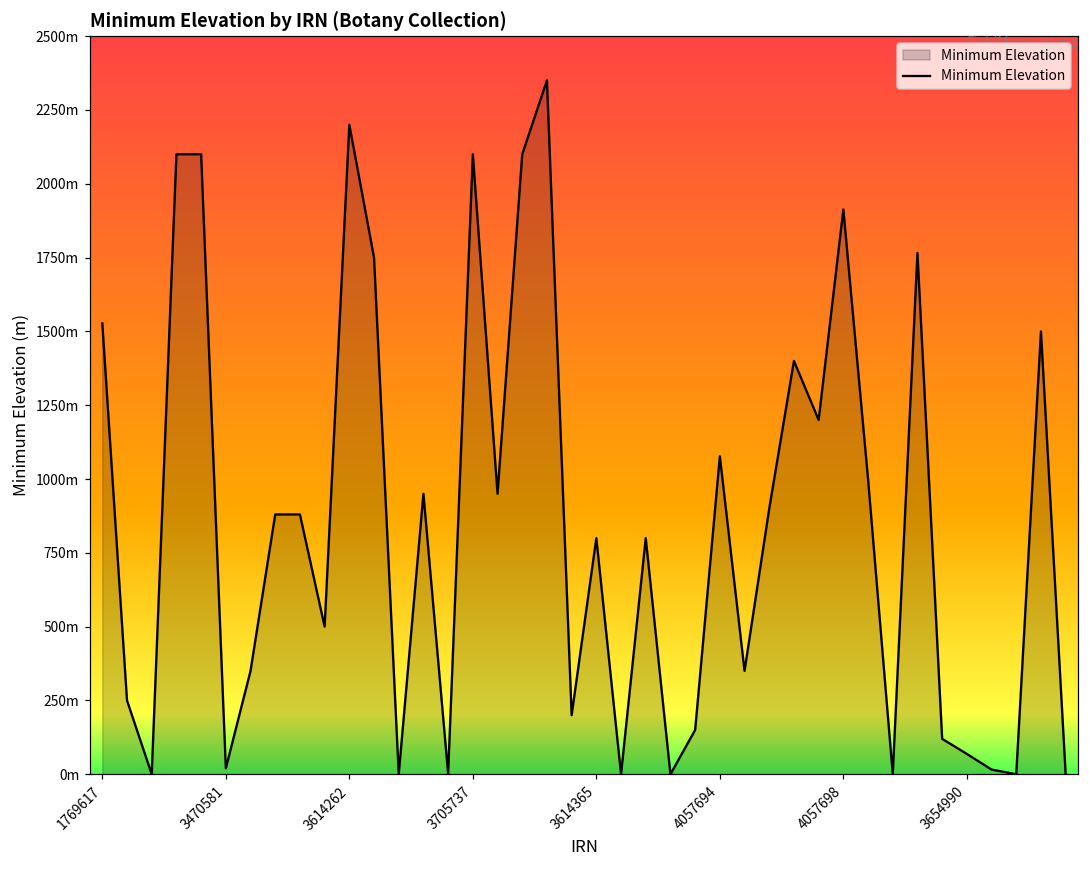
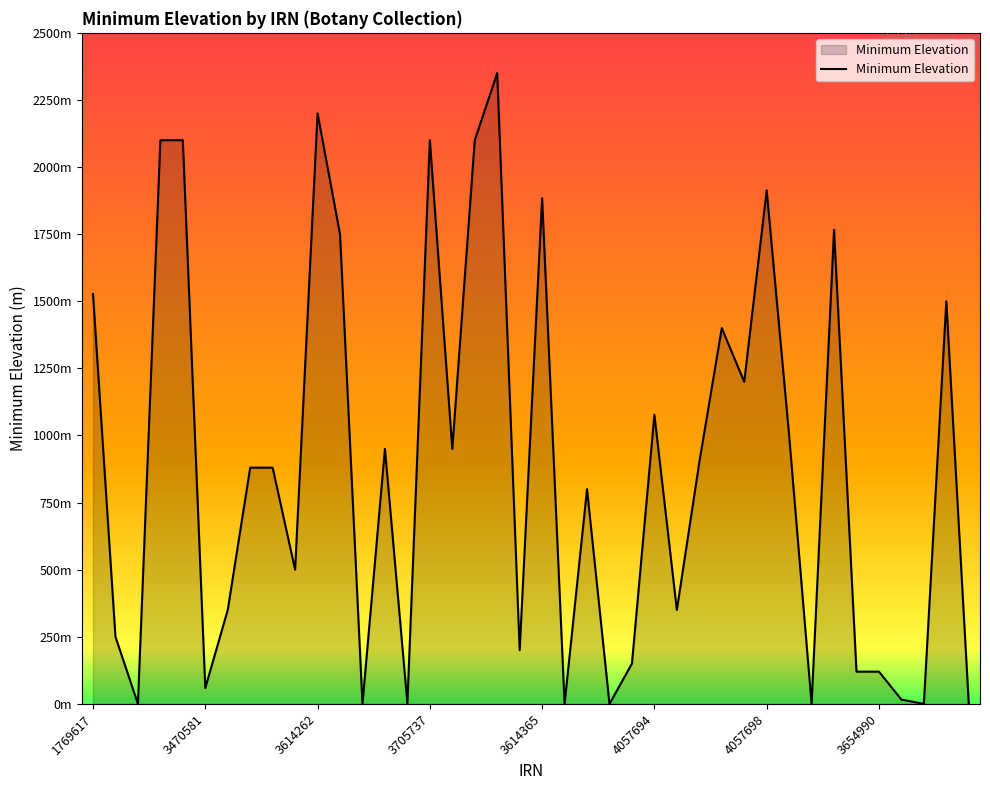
3470581: 20m -> 60m
3614365: 800m -> 1880m
3654990: 70m -> 120m
